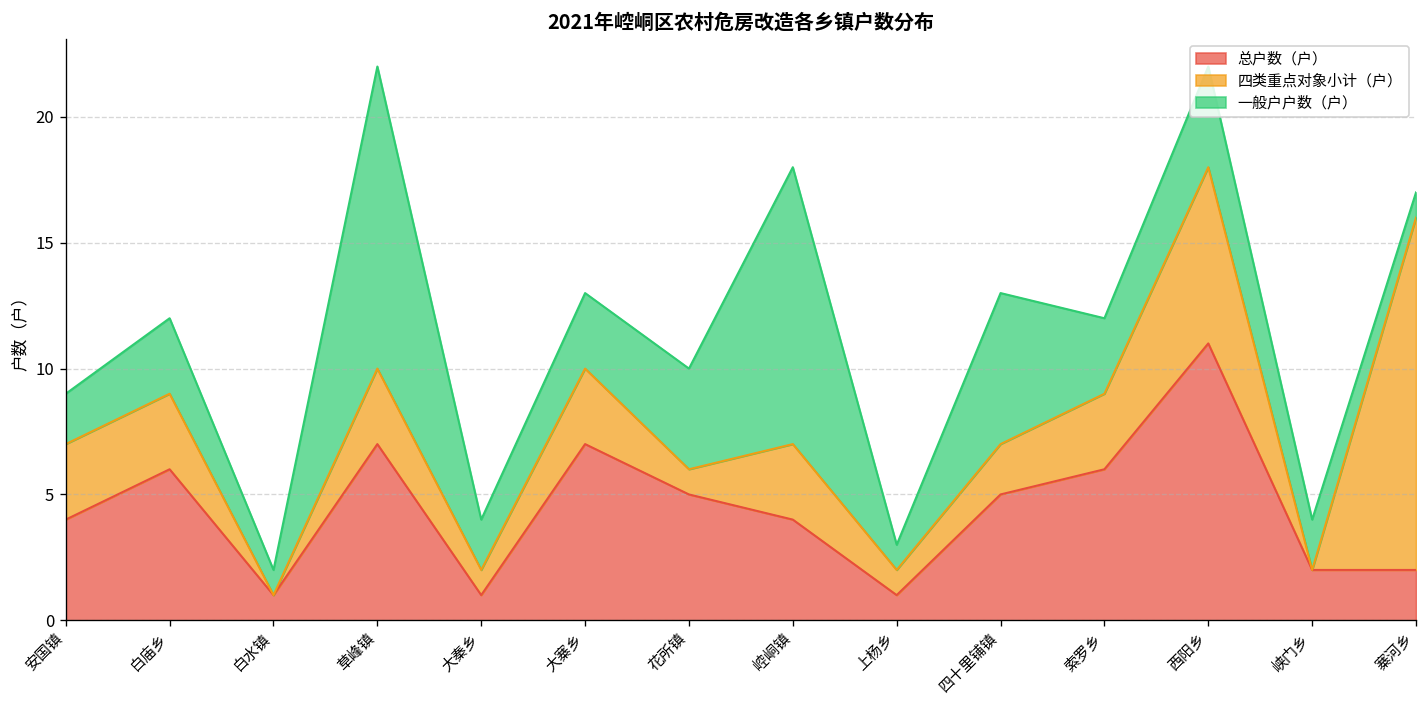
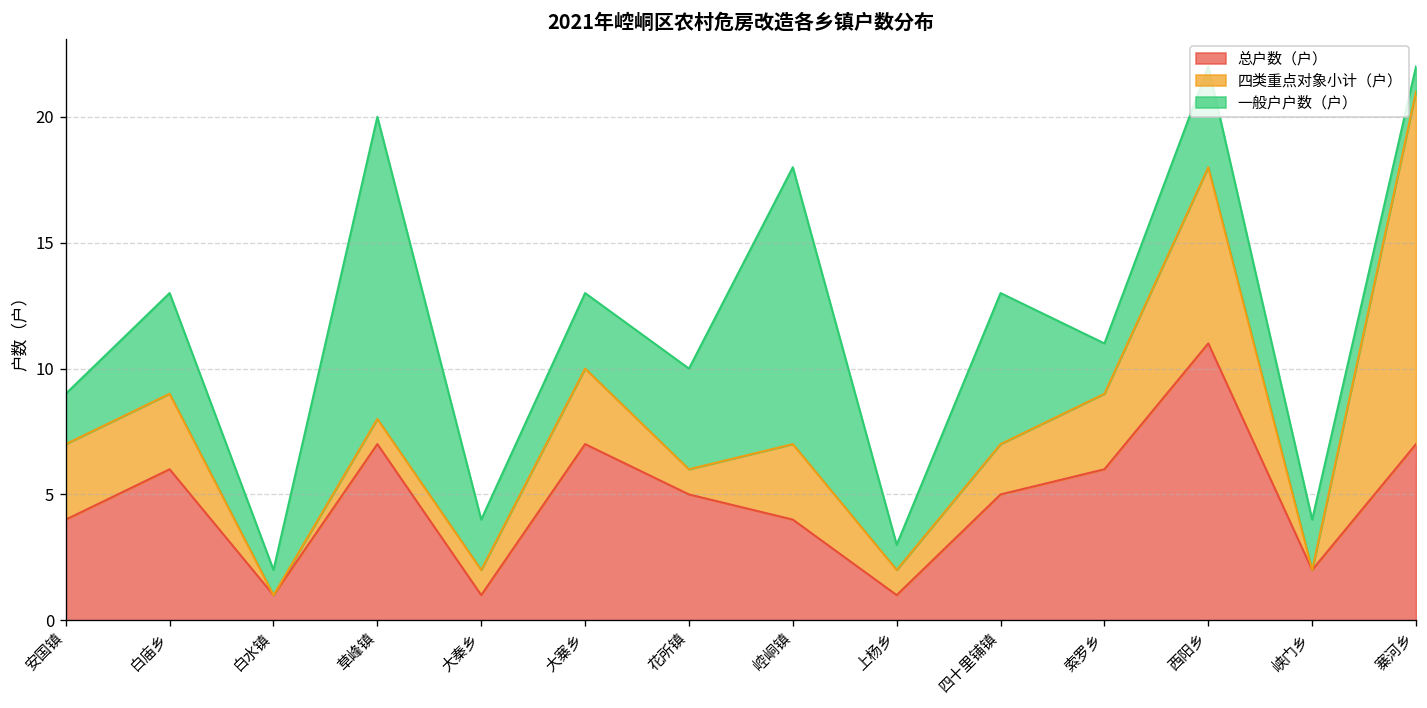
一般户户数（户）, 白庙乡: 3 -> 4
四类重点对象小计（户）, 草峰镇: 3 -> 1
一般户户数（户）, 索罗乡: 3 -> 2
总户数（户）, 寨河乡: 2 -> 7
